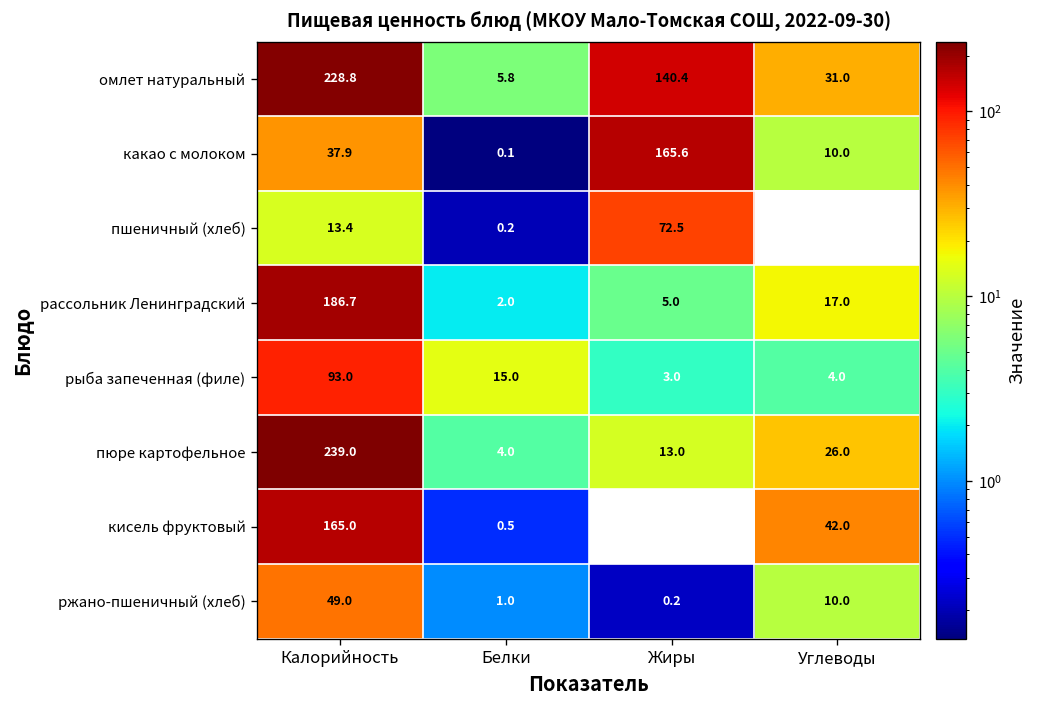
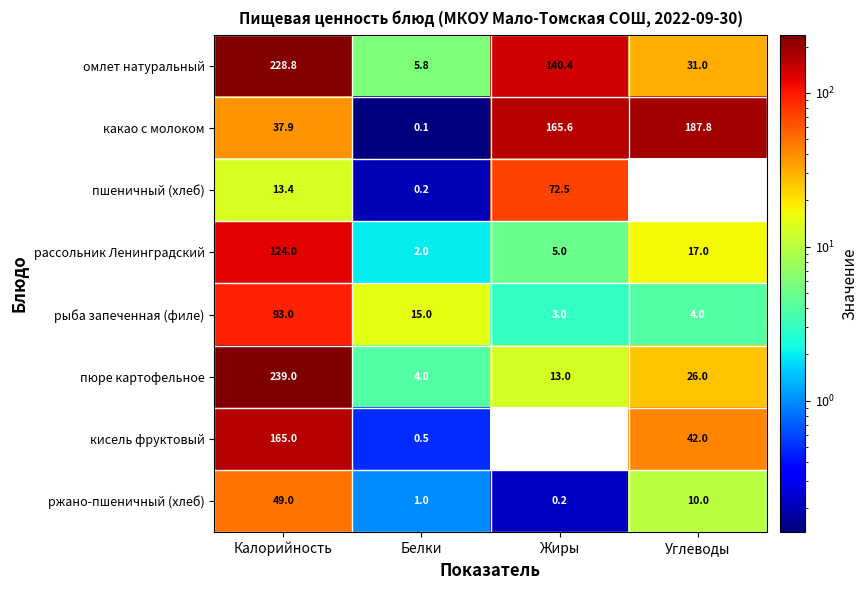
какао с молоком, Углеводы: 10.0 -> 187.8
рассольник Ленинградский, Калорийность: 186.7 -> 124.0
